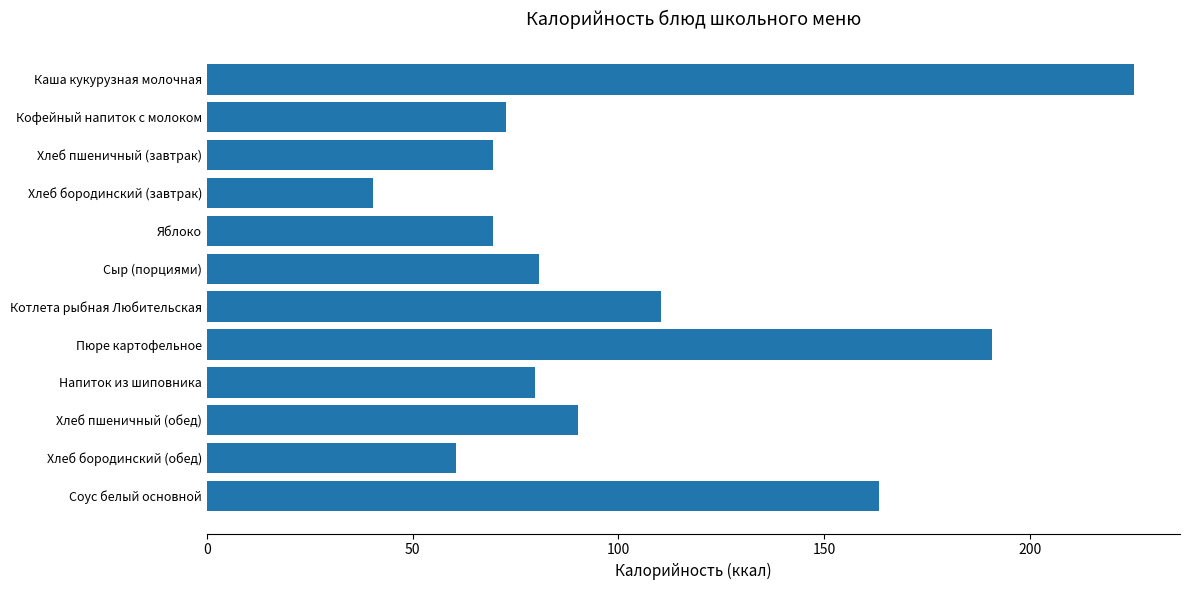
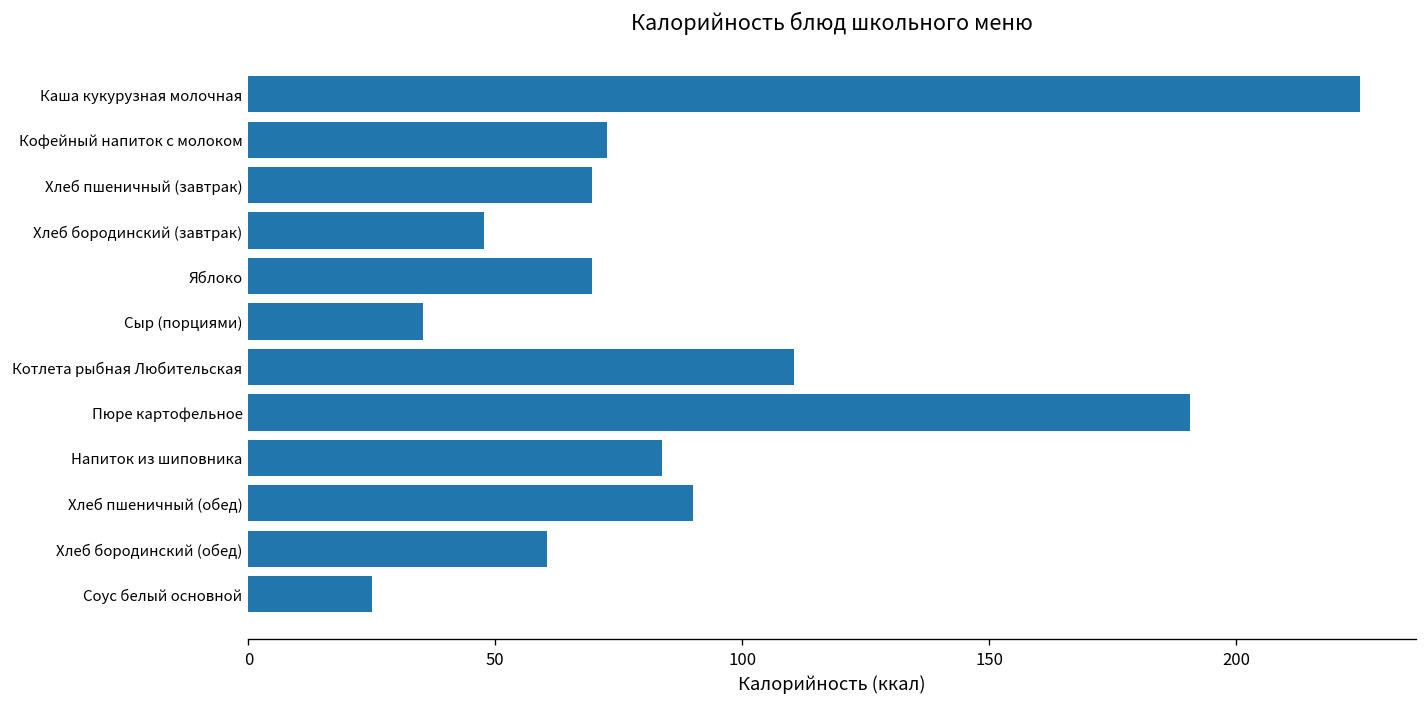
Хлеб бородинский (завтрак): 40 -> 48
Сыр (порциями): 81 -> 35
Напиток из шиповника: 80 -> 84
Соус белый основной: 163 -> 25
